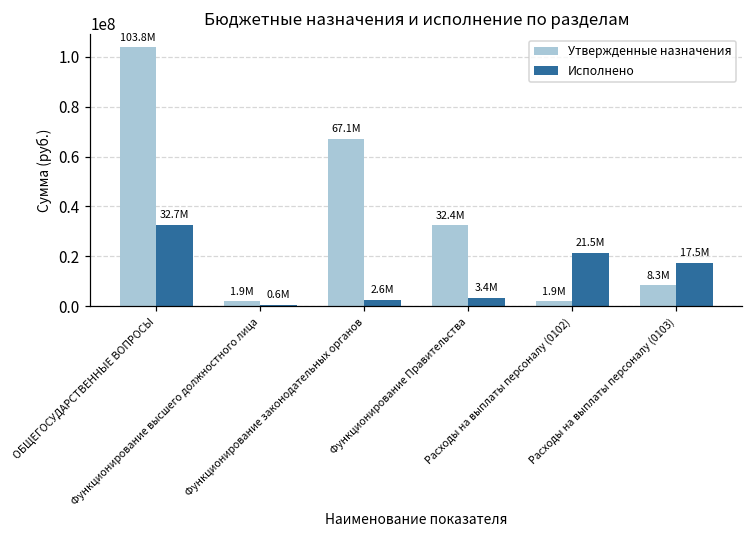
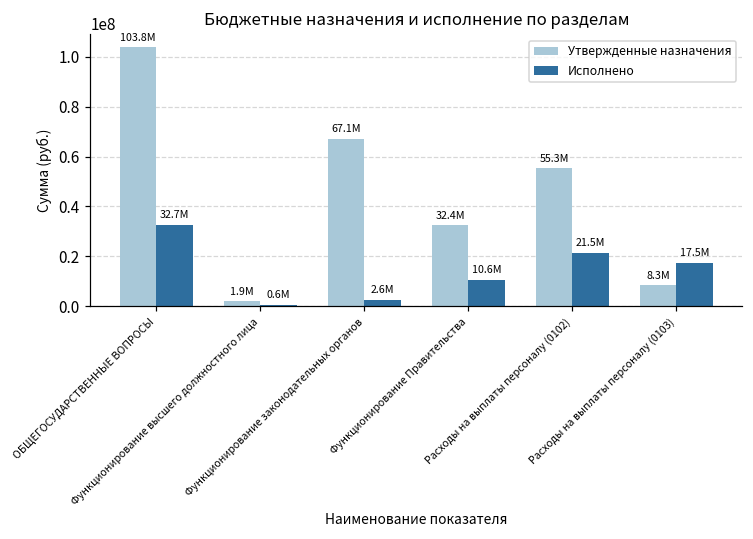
Исполнено, Функционирование Правительства: 3.4M -> 10.6M
Утвержденные назначения, Расходы на выплаты персоналу (0102): 1.9M -> 55.3M
